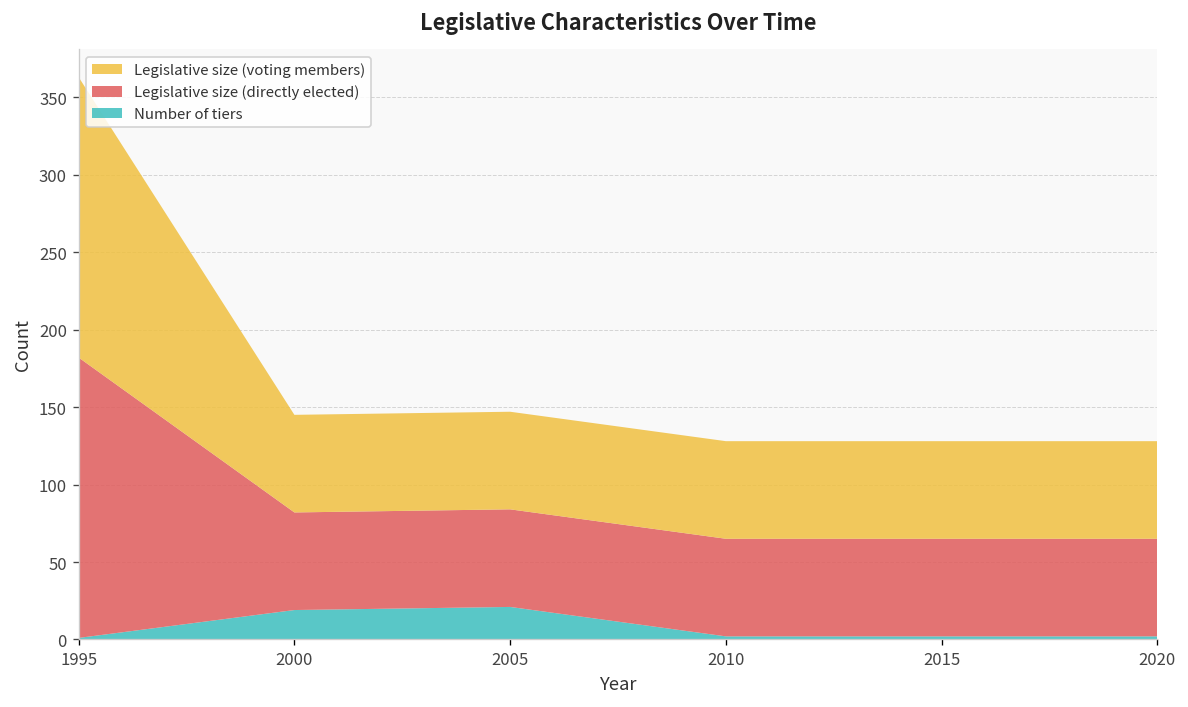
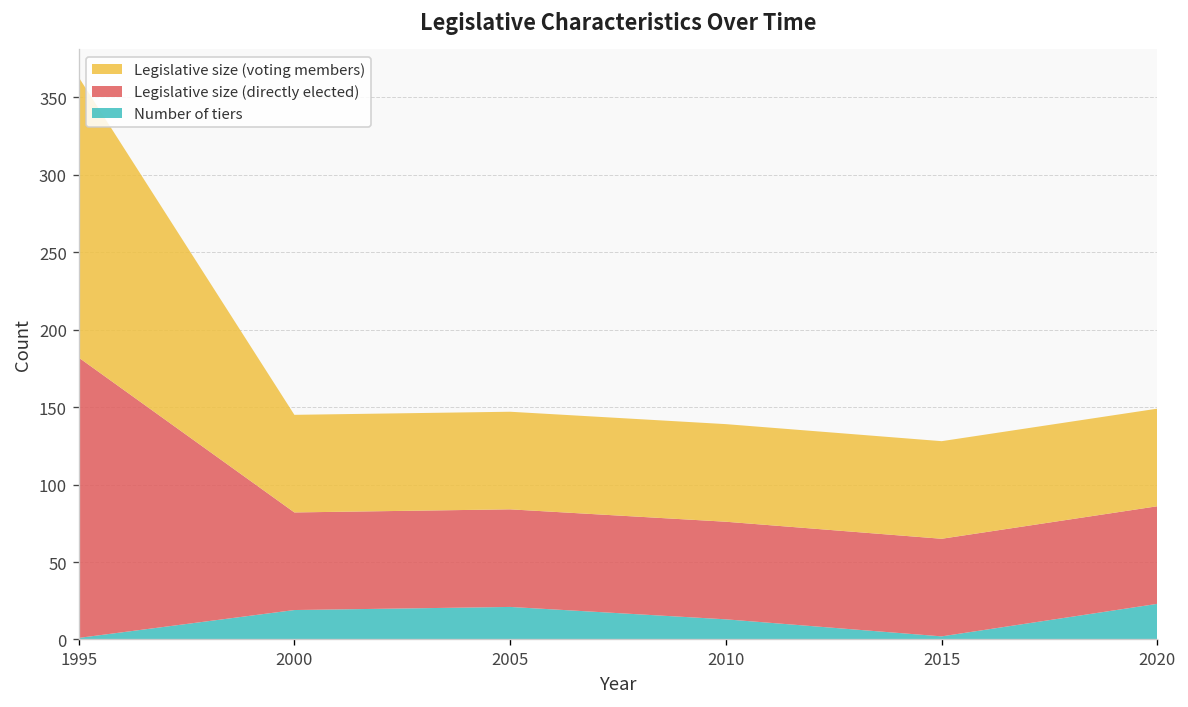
Number of tiers, 2010: 2 -> 13
Number of tiers, 2020: 2 -> 23
